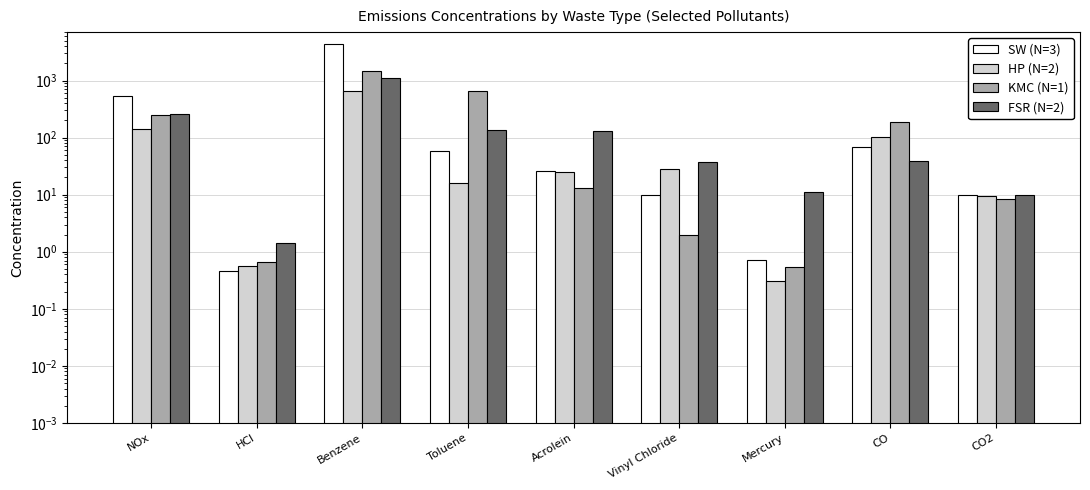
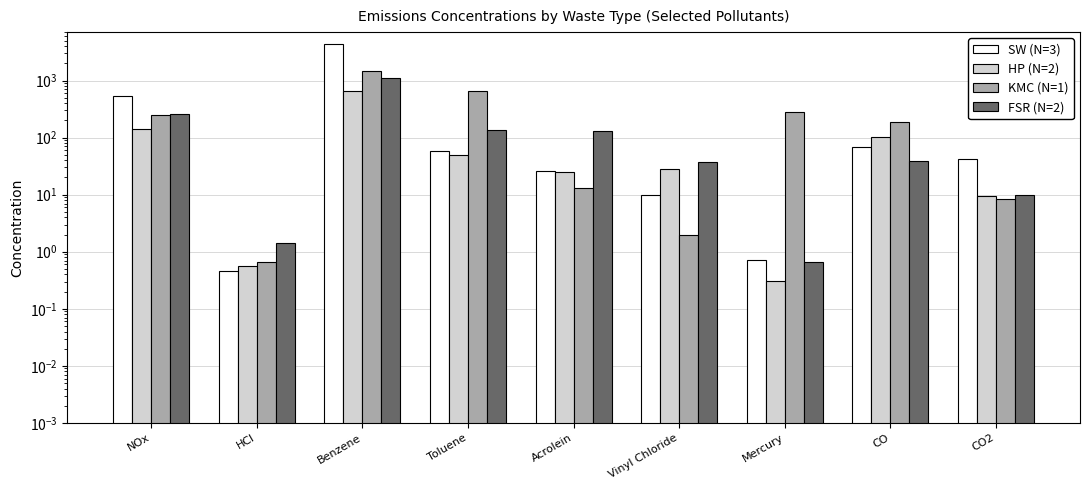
HP (N=2), Toluene: 16 -> 50
KMC (N=1), Mercury: 0.5 -> 300
FSR (N=2), Mercury: 11 -> 0.7
SW (N=3), CO2: 10 -> 40
